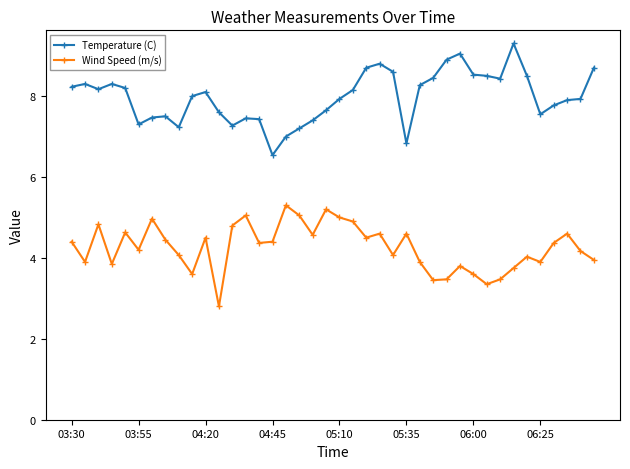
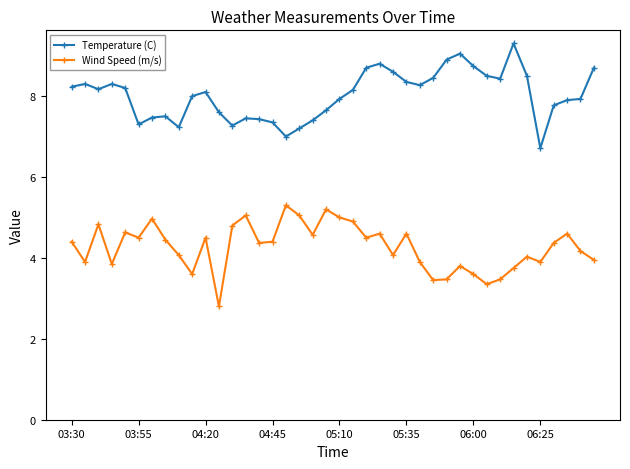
Wind Speed (m/s), 03:55: 4.2 -> 4.5
Temperature (C), 04:45: 6.5 -> 7.4
Temperature (C), 05:35: 6.8 -> 8.4
Temperature (C), 06:00: 8.5 -> 8.7
Temperature (C), 06:25: 7.6 -> 6.7
